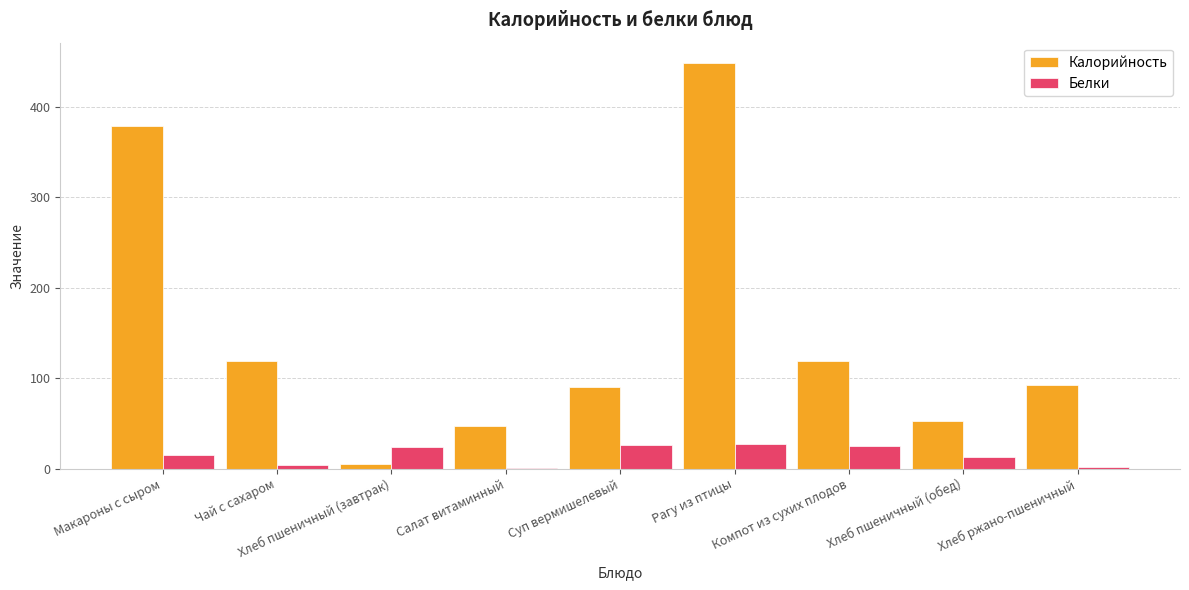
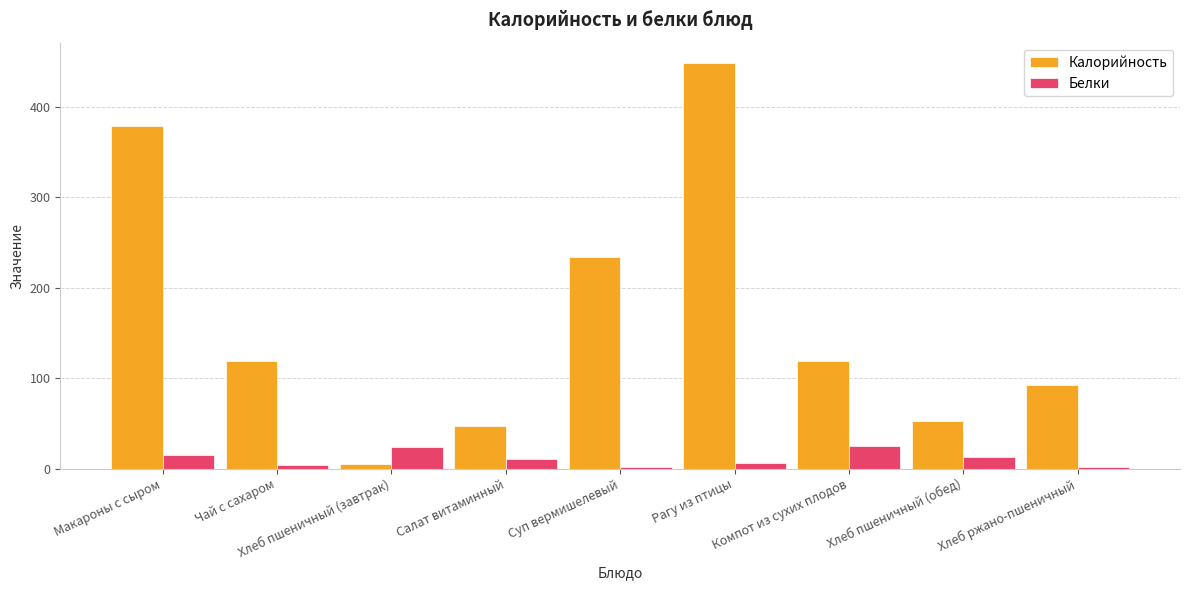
Белки, Салат витаминный: 0 -> 10
Калорийность, Суп вермишелевый: 90 -> 230
Белки, Суп вермишелевый: 30 -> 0
Белки, Рагу из птицы: 30 -> 10
